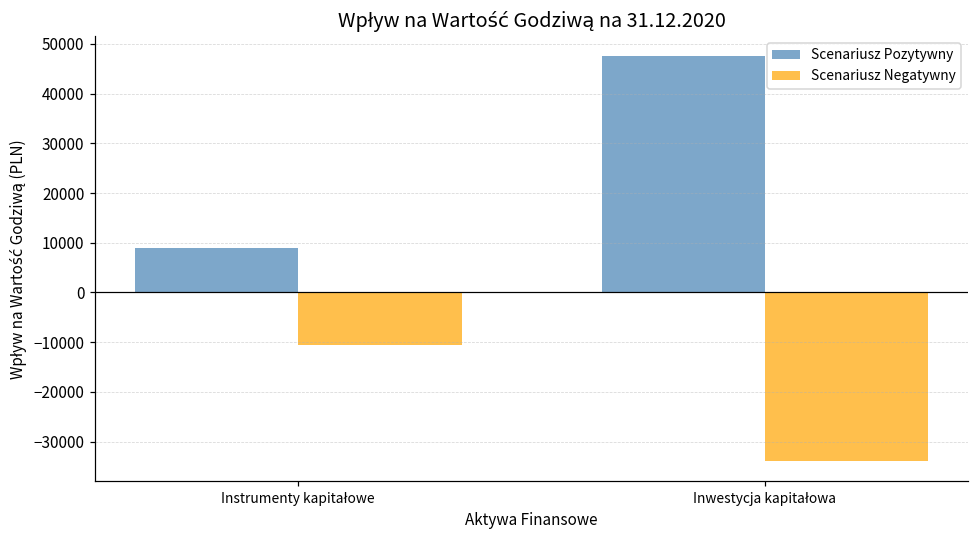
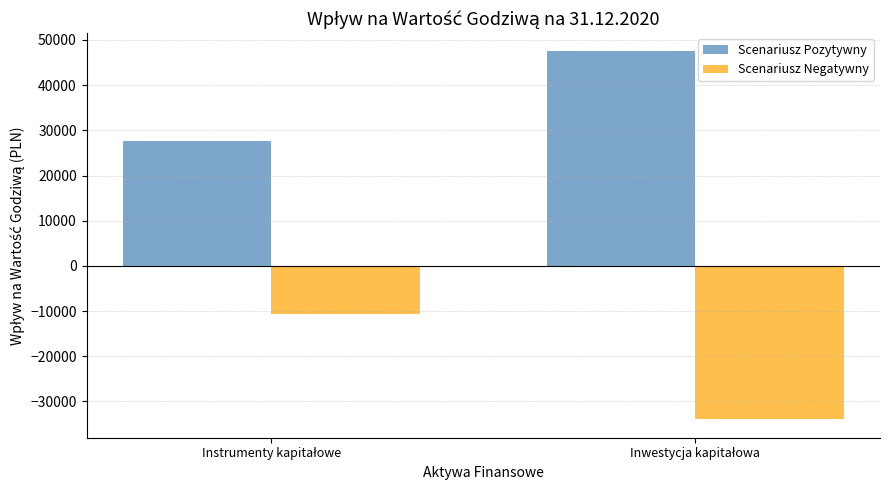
Scenariusz Pozytywny, Instrumenty kapitałowe: 9000 -> 28000
